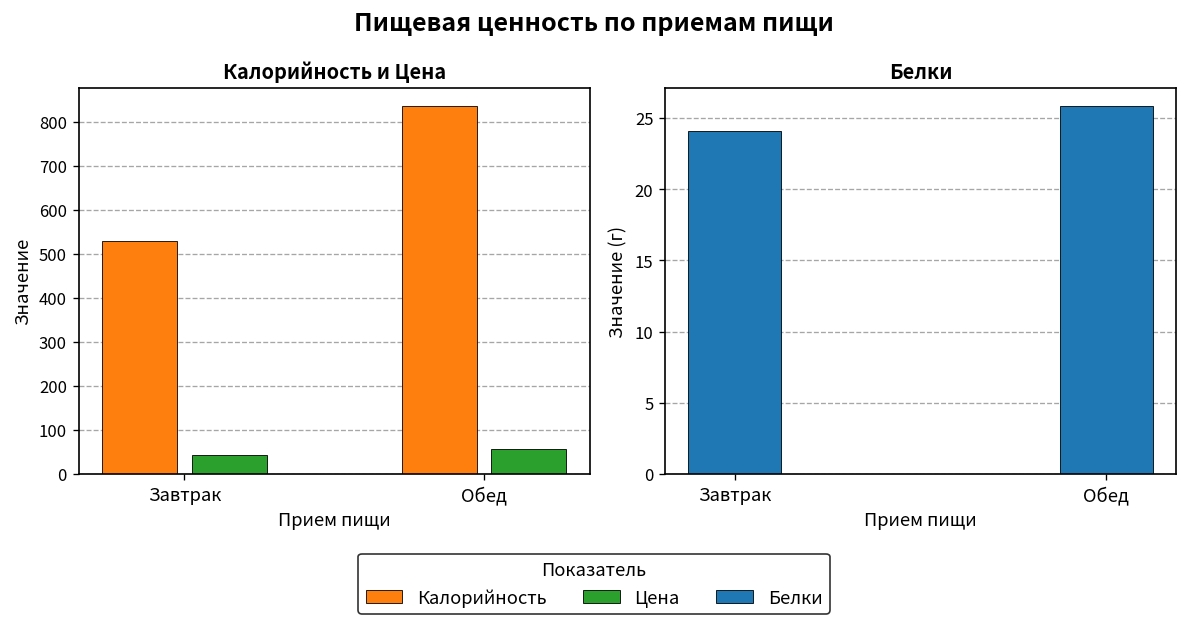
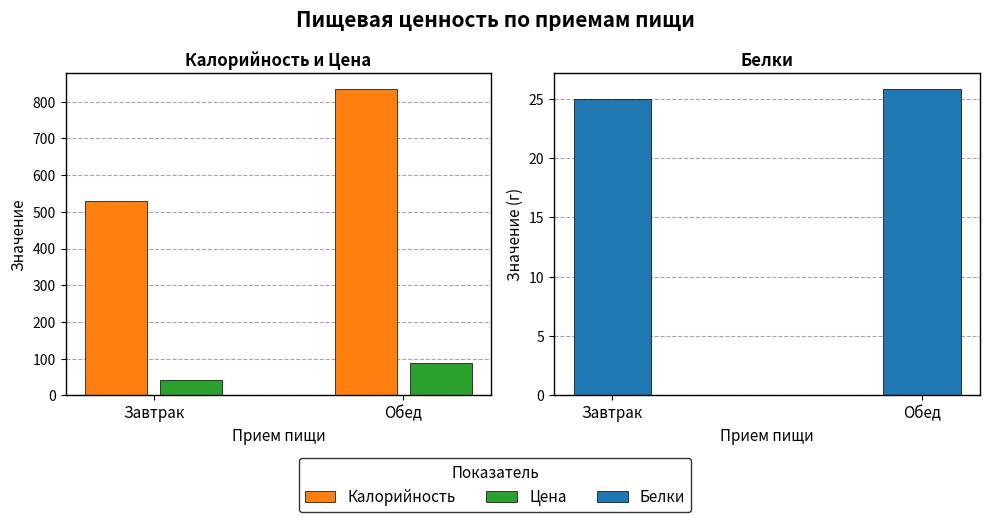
Калорийность и Цена, Цена, Обед: 60 -> 90
Белки, Завтрак: 24.1 -> 25.0
